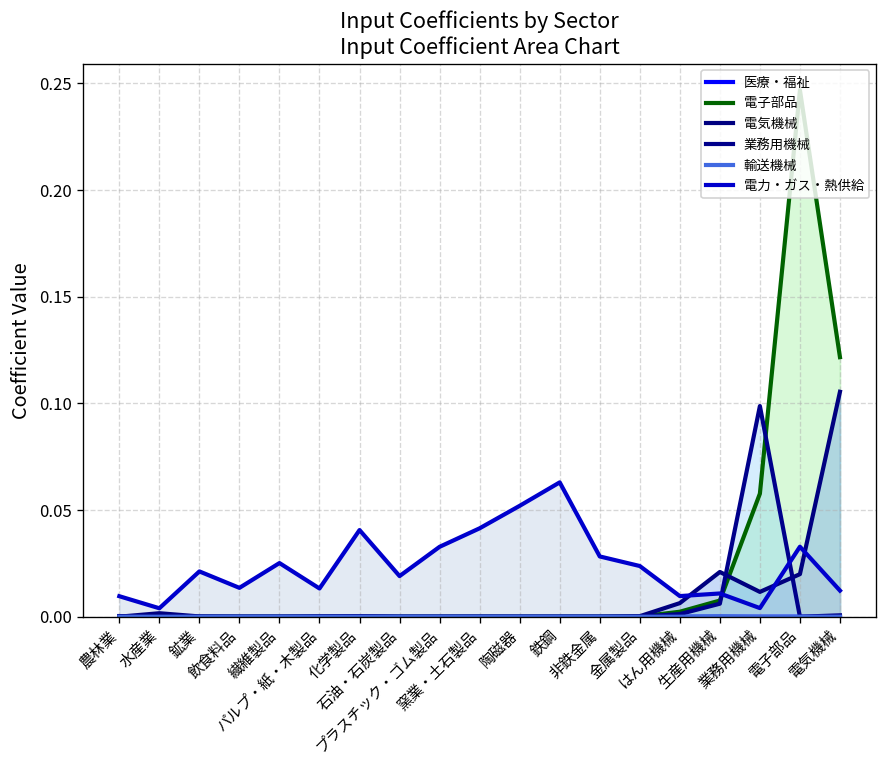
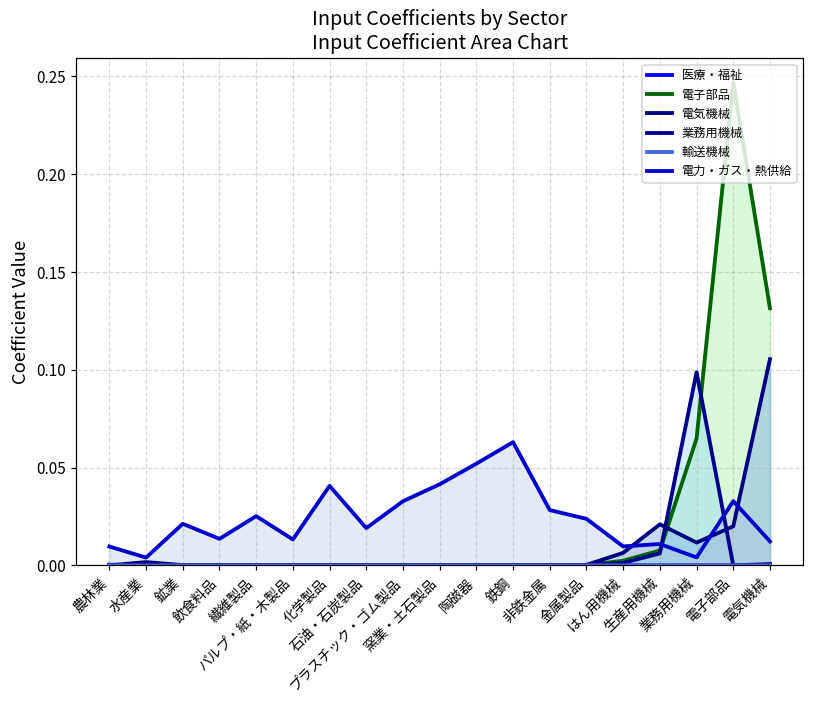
電子部品, 業務用機械: 0.058 -> 0.065
電子部品, 電気機械: 0.122 -> 0.131
